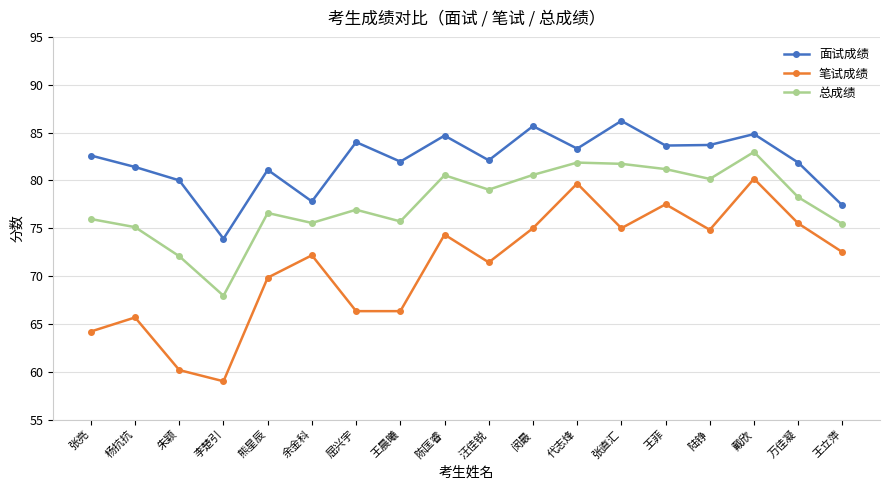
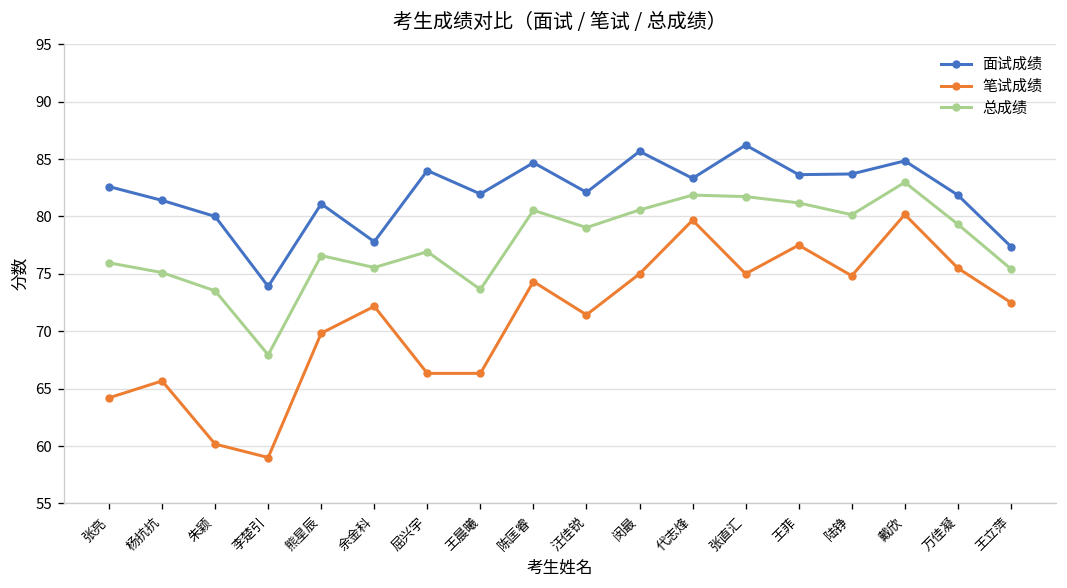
总成绩, 朱颖: 72 -> 74
总成绩, 王晨曦: 76 -> 74
总成绩, 万佳凝: 78 -> 79
